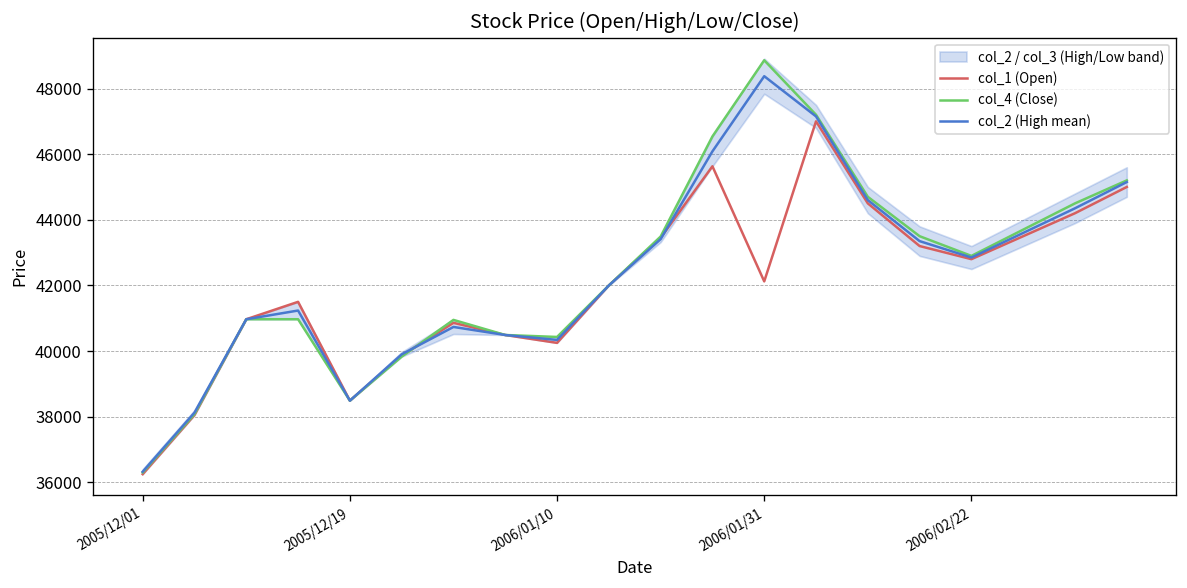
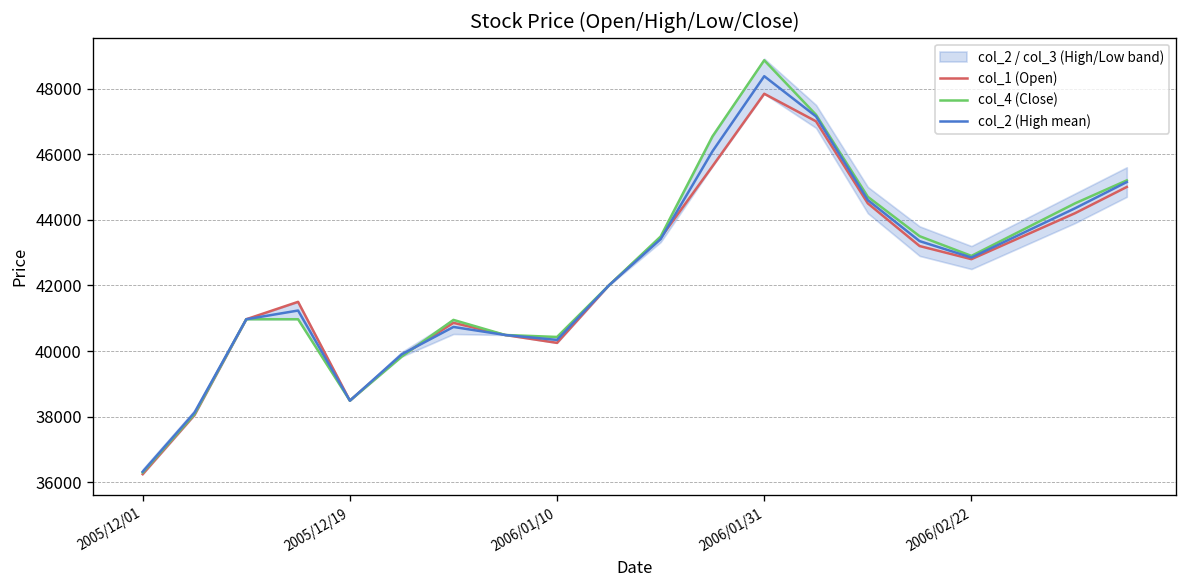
col_1 (Open), 2006/01/31: 42100 -> 47800
